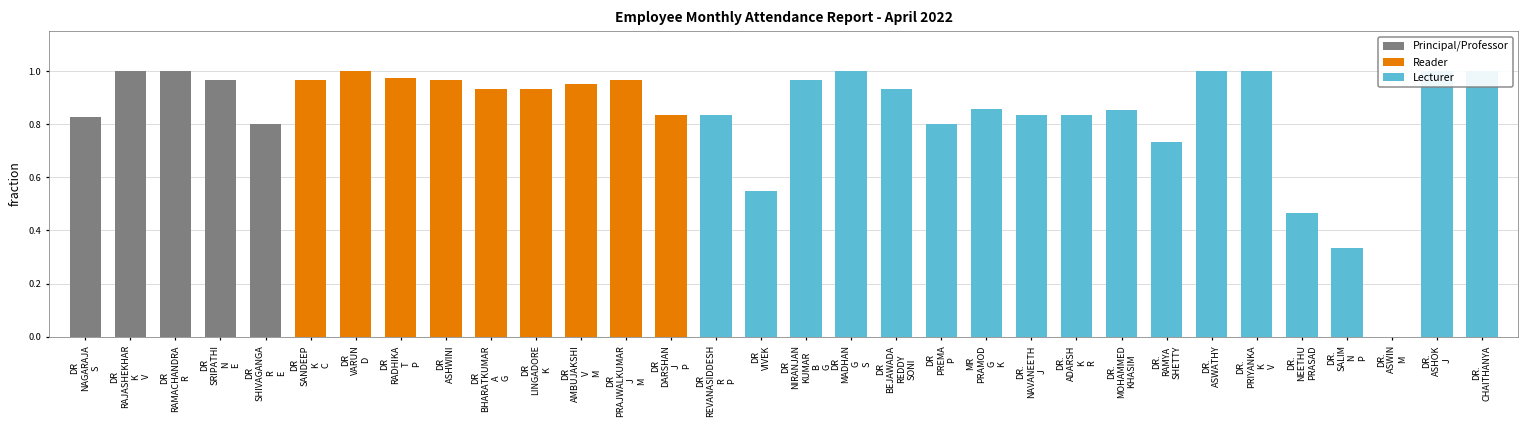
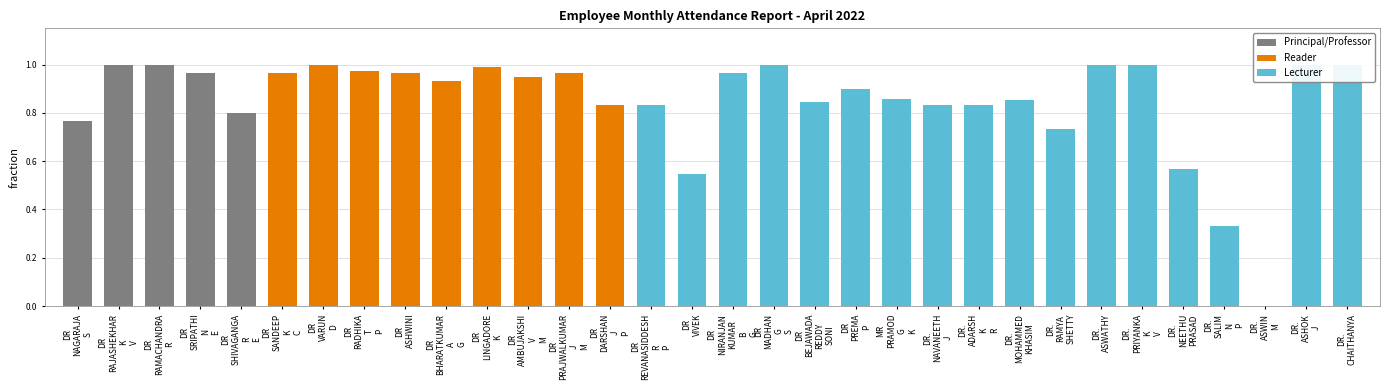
DR NAGARAJA S: 0.83 -> 0.77
DR LINGADORE K: 0.93 -> 0.99
DR BEJAWADA REDDY SONI: 0.93 -> 0.85
DR PREMA P: 0.8 -> 0.9
DR. NEETHU PRASAD: 0.47 -> 0.57
